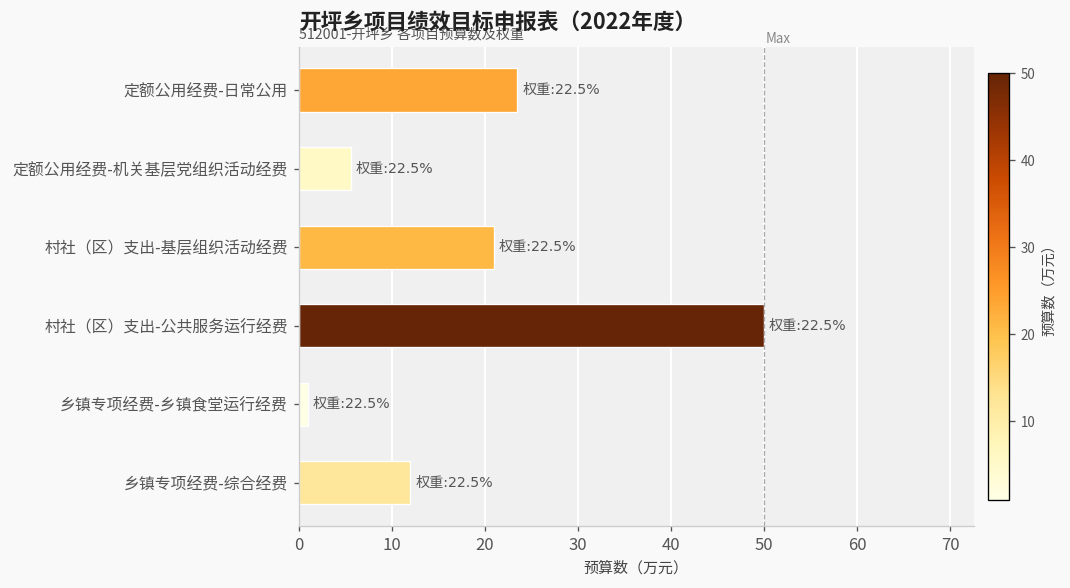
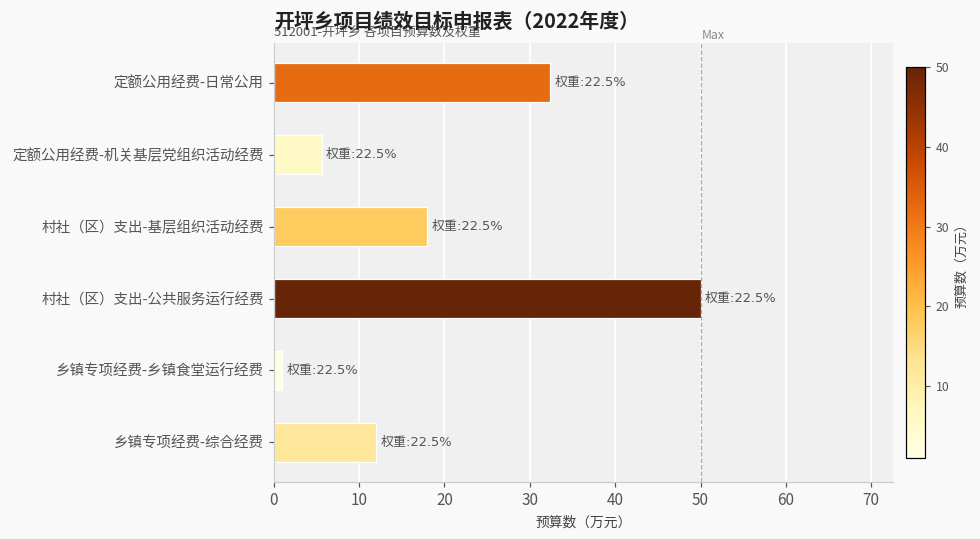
定额公用经费-日常公用: 24 -> 32
村社（区）支出-基层组织活动经费: 21 -> 18
